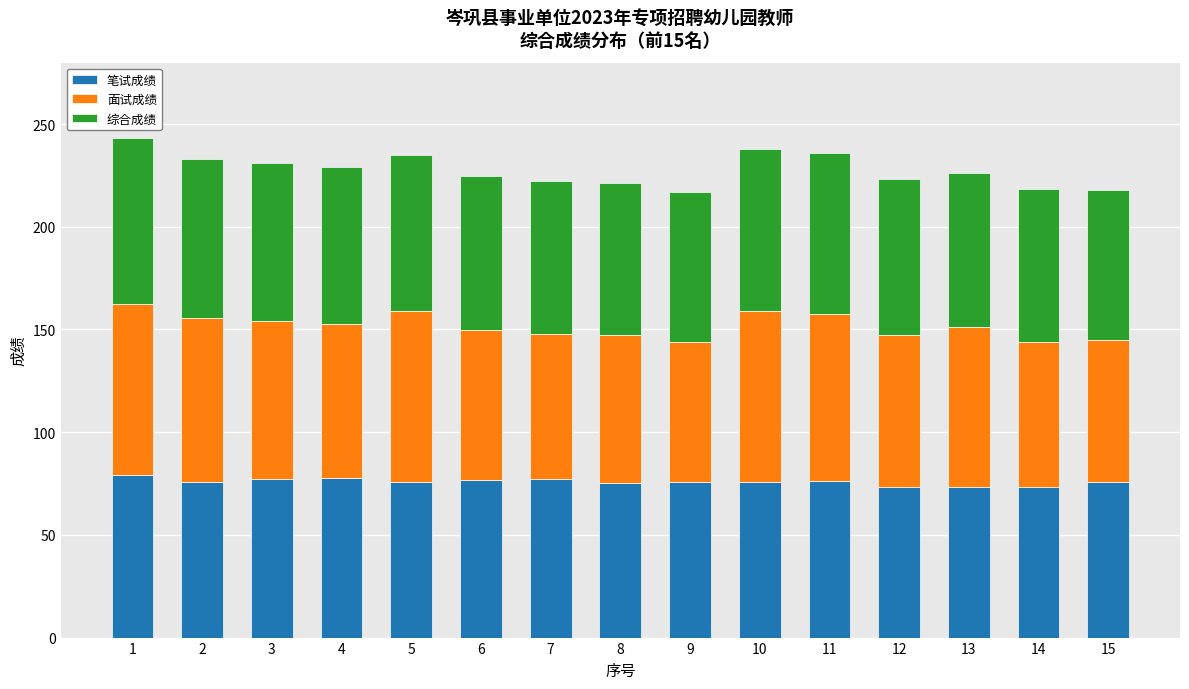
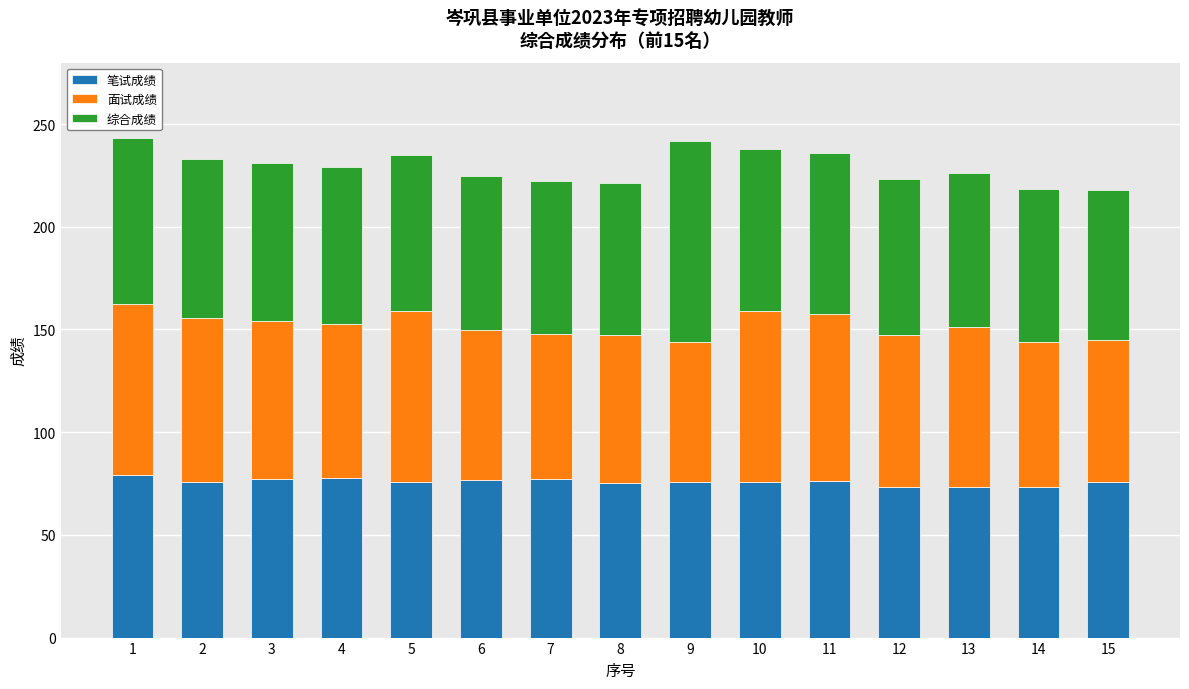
综合成绩, 9: 73 -> 98
